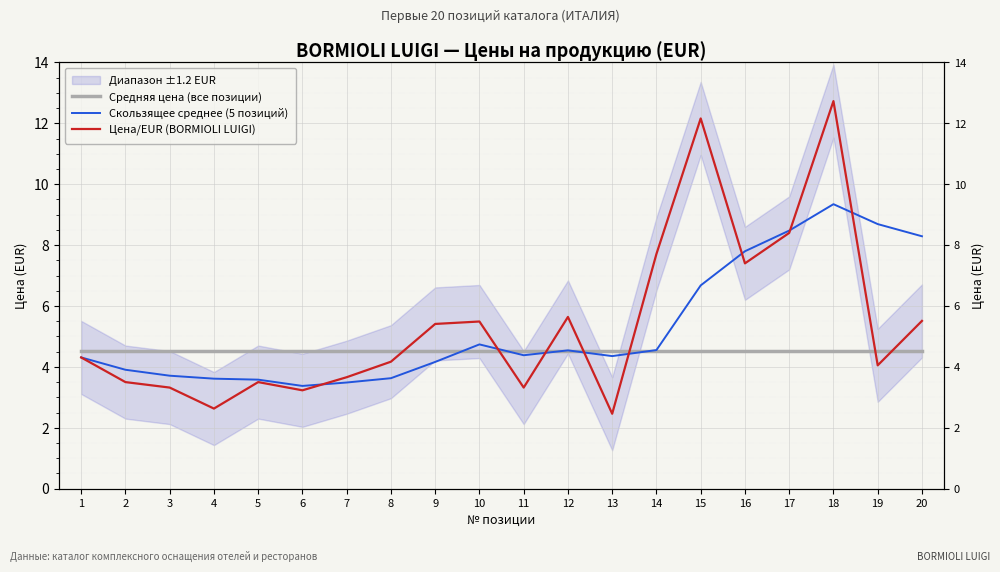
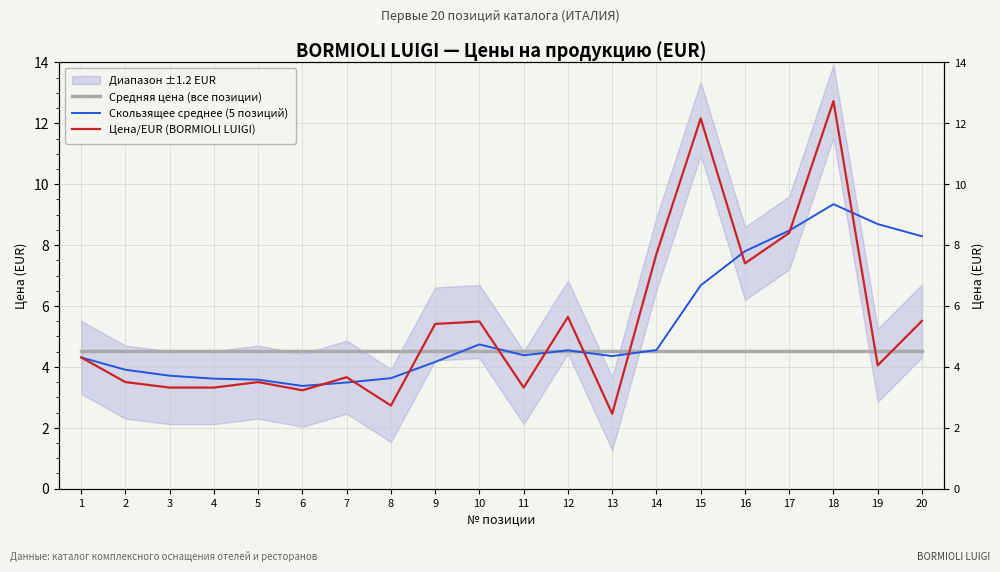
Цена/EUR (BORMIOLI LUIGI), 4: 2.6 -> 3.3
Цена/EUR (BORMIOLI LUIGI), 8: 4.2 -> 2.7
